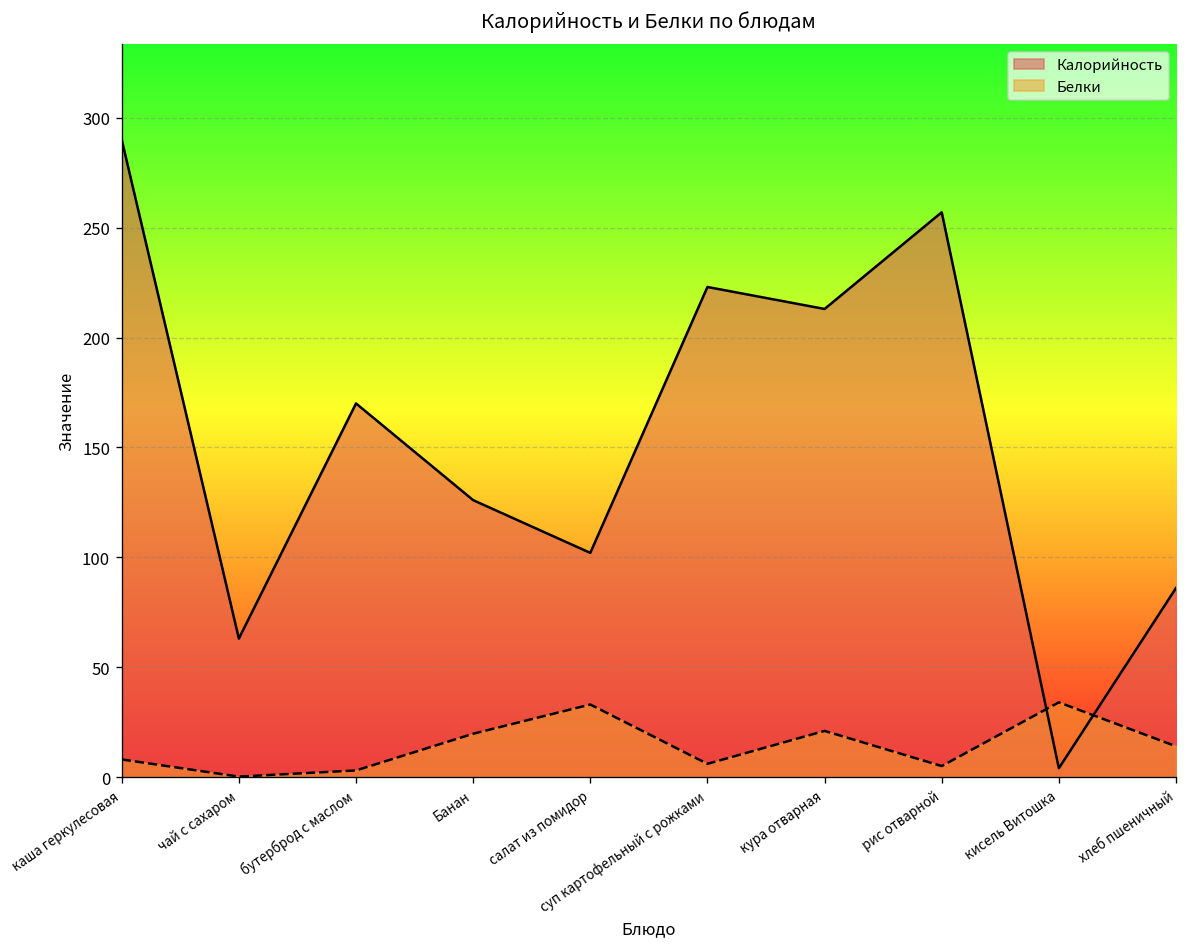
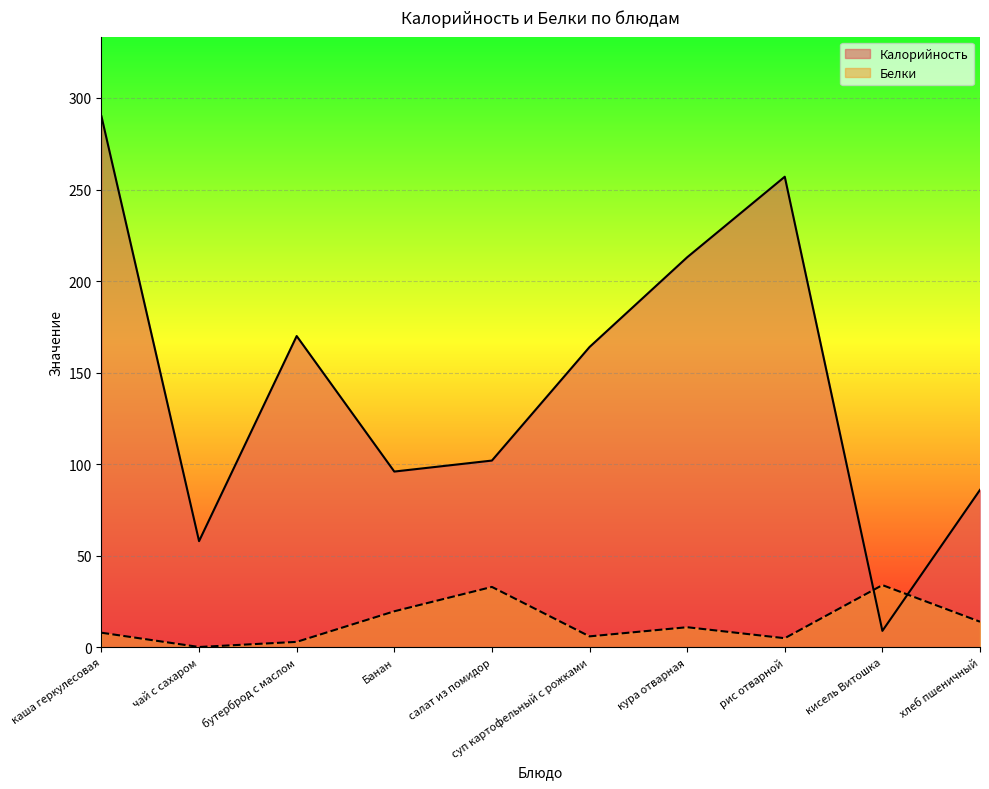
Калорийность, чай с сахаром: 63 -> 58
Калорийность, Банан: 126 -> 96
Калорийность, суп картофельный с рожками: 223 -> 164
Белки, кура отварная: 21 -> 11
Калорийность, кисель Витошка: 4 -> 9
